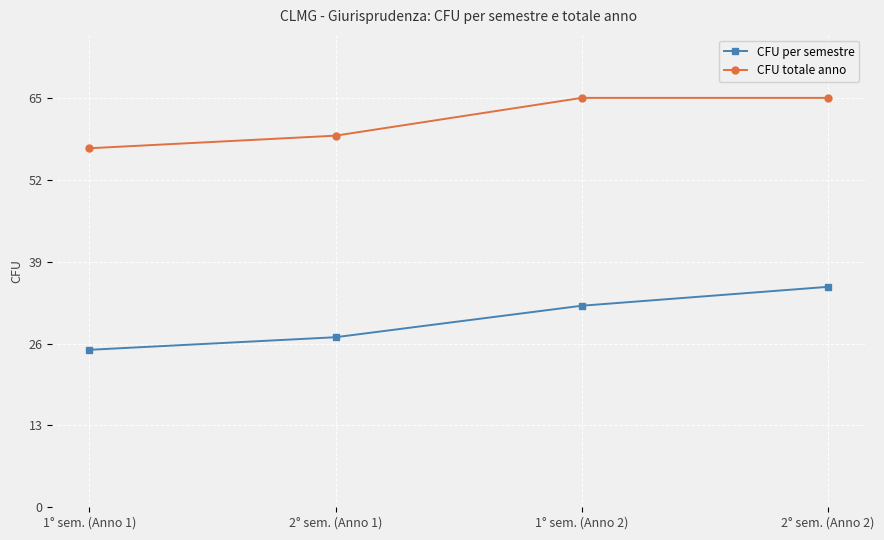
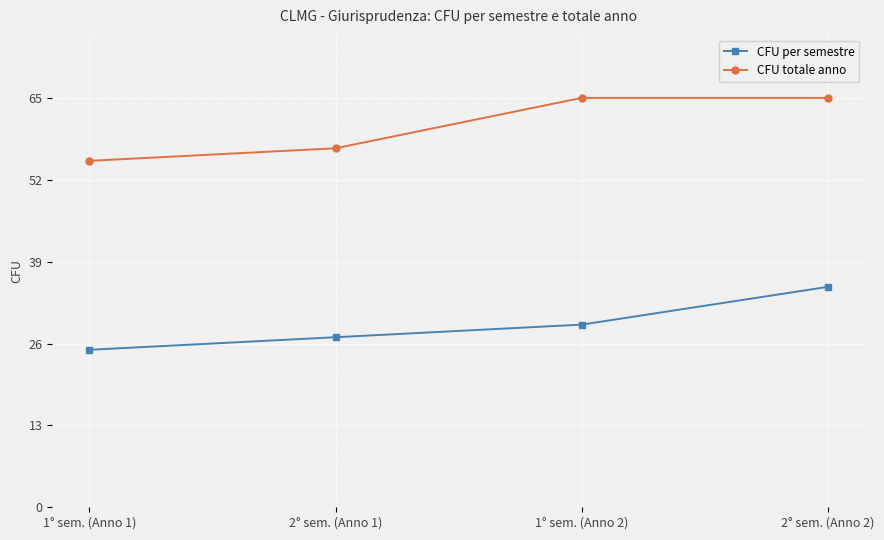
CFU totale anno, 1° sem. (Anno 1): 57 -> 55
CFU totale anno, 2° sem. (Anno 1): 59 -> 57
CFU per semestre, 1° sem. (Anno 2): 32 -> 29
